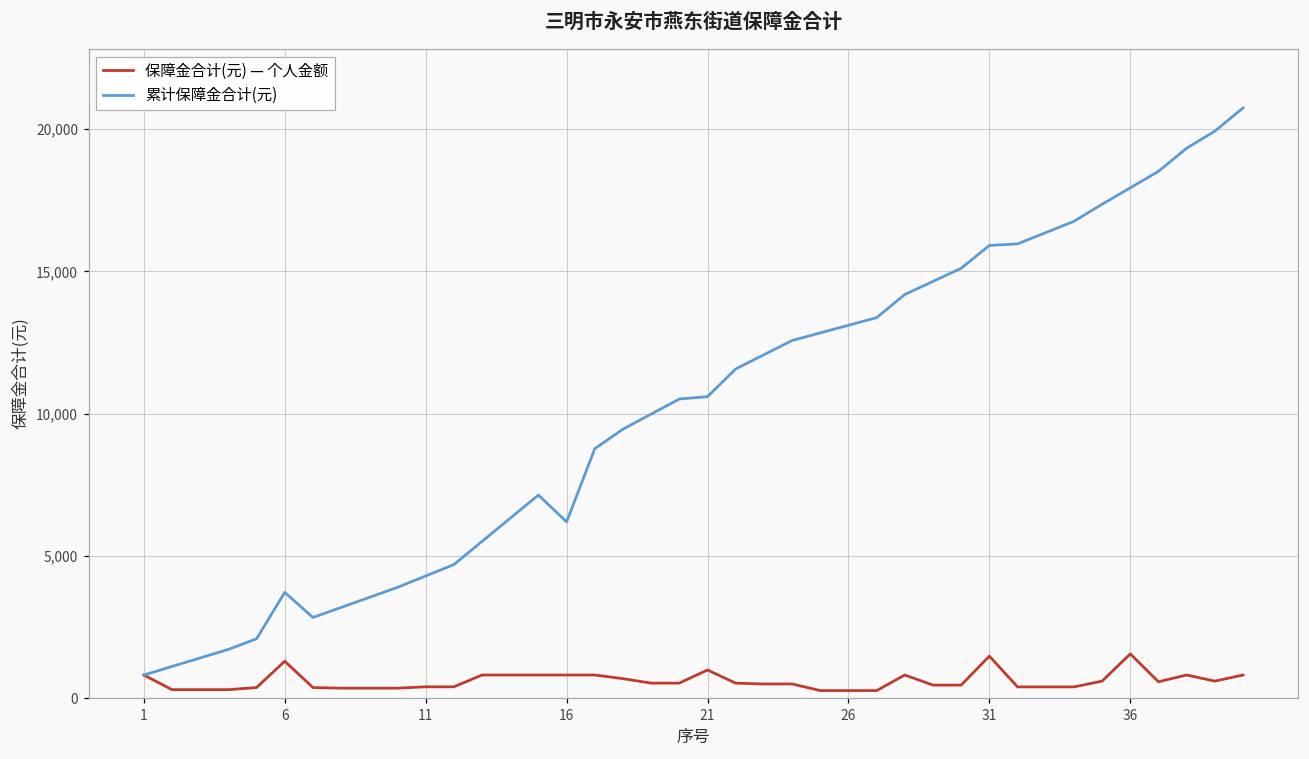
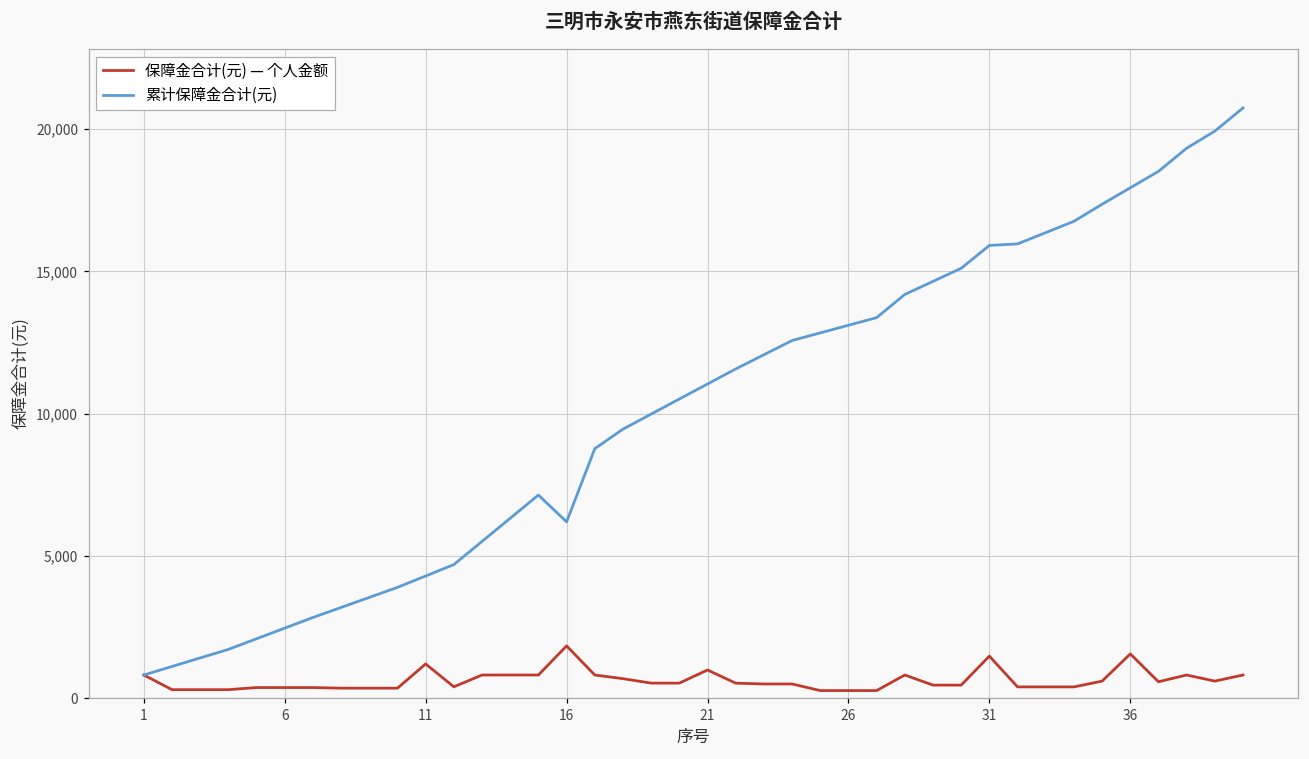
保障金合计(元) — 个人金额, 6: 1,300 -> 400
累计保障金合计(元), 6: 3,700 -> 2,500
保障金合计(元) — 个人金额, 11: 400 -> 1,200
保障金合计(元) — 个人金额, 16: 800 -> 1,800
累计保障金合计(元), 21: 10,600 -> 11,000
